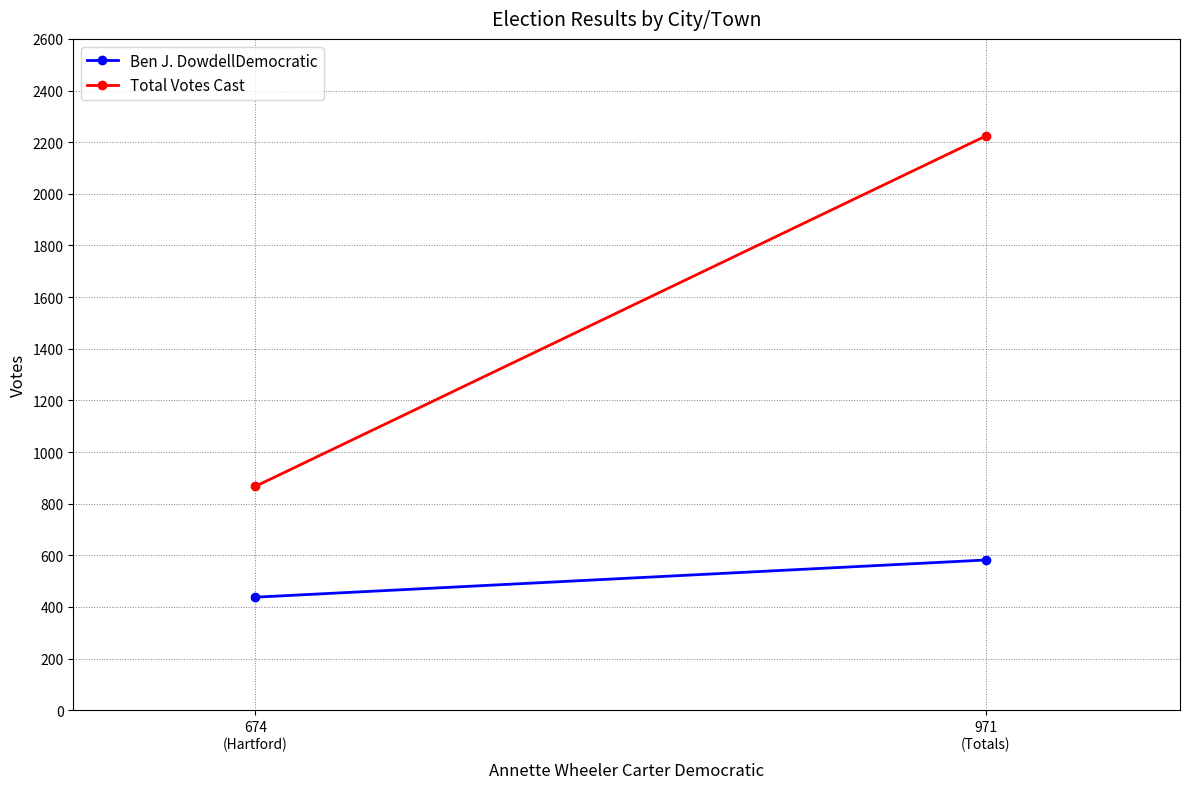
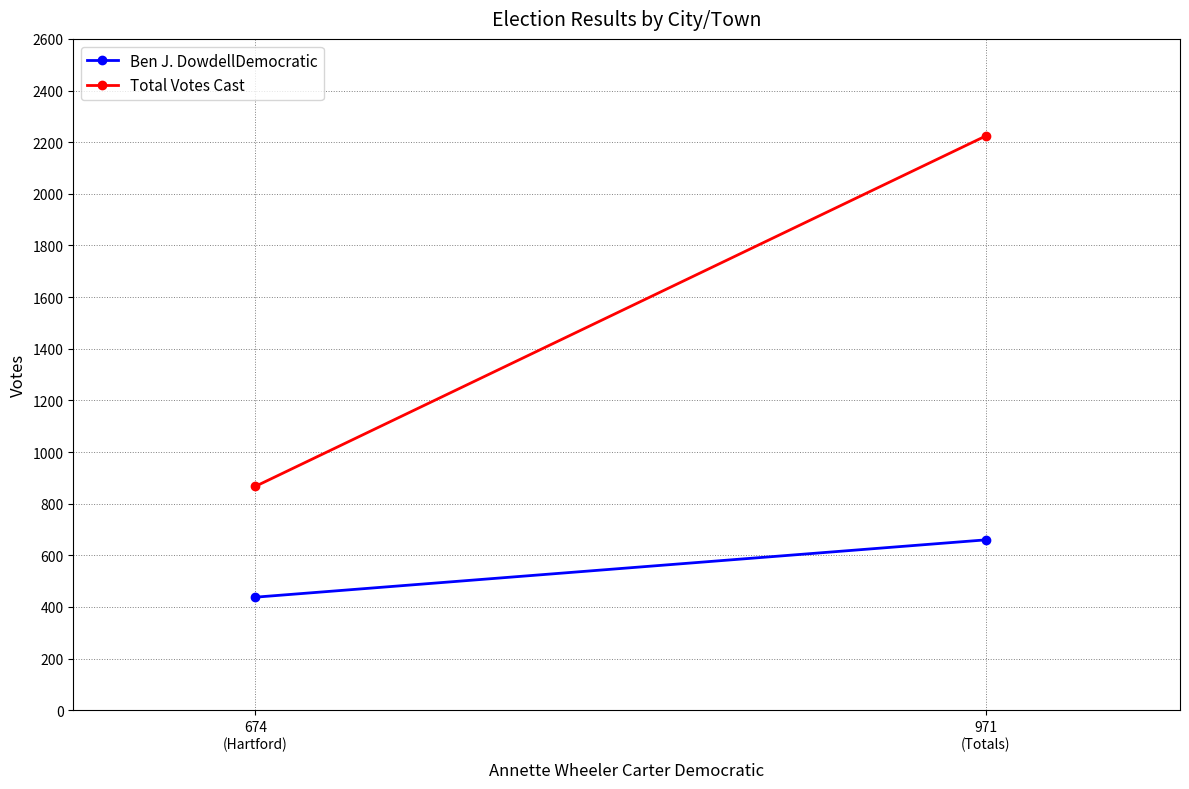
Ben J. DowdellDemocratic, 971 (Totals): 580 -> 660
